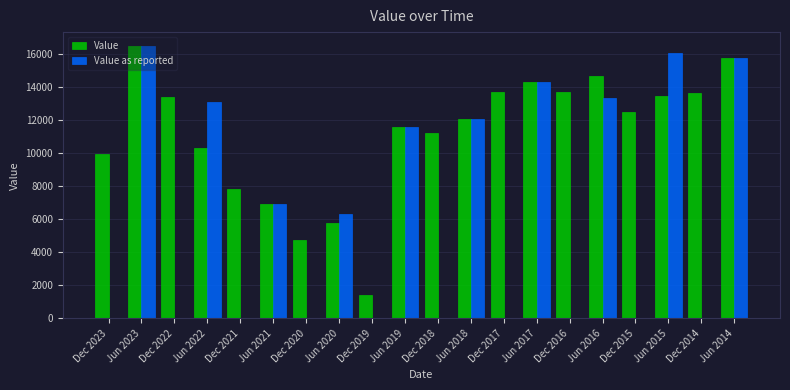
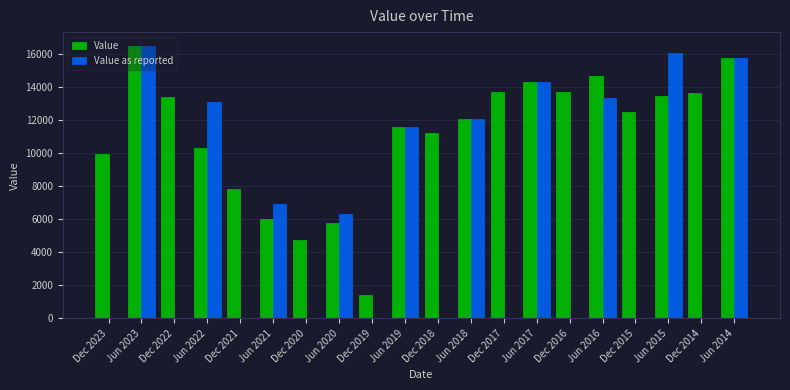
Value, Jun 2021: 6900 -> 6000
